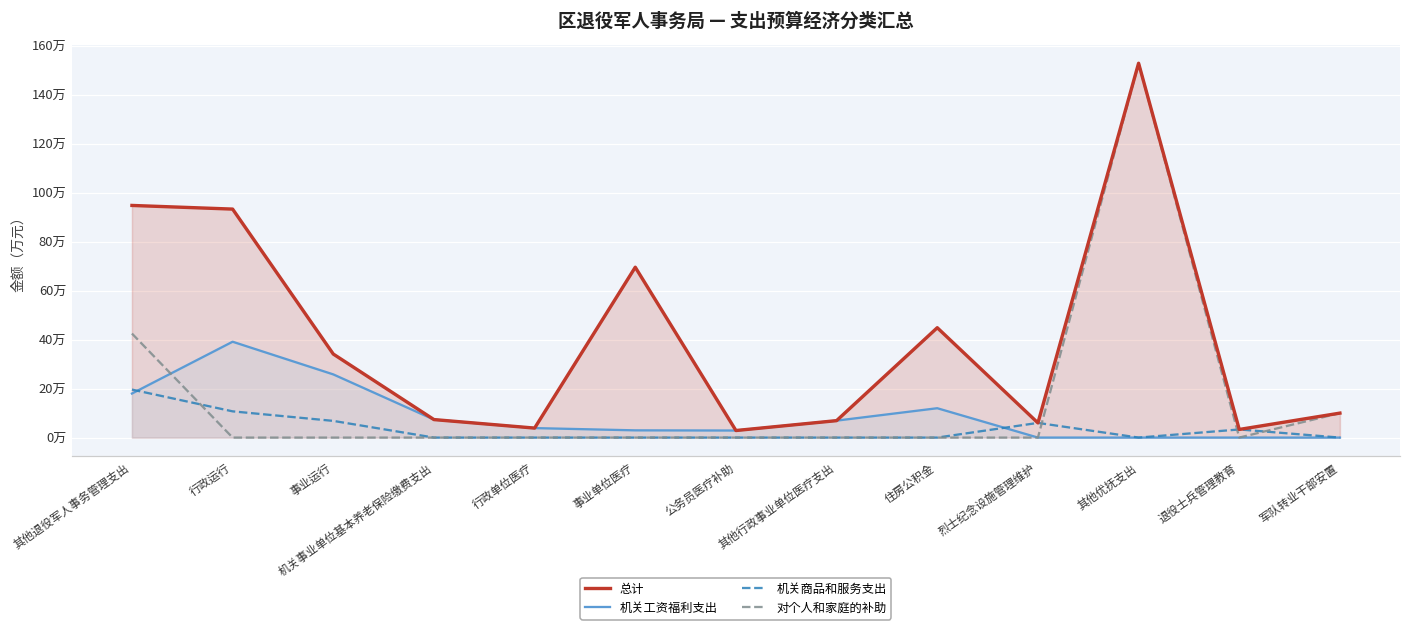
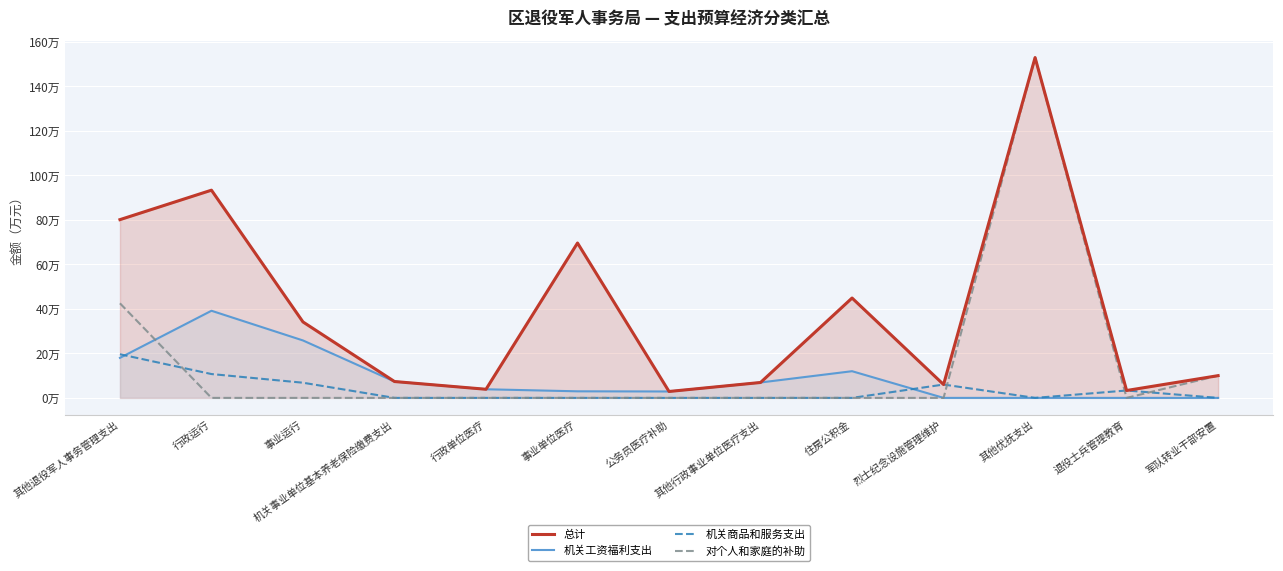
总计, 其他退役军人事务管理支出: 95万 -> 80万
